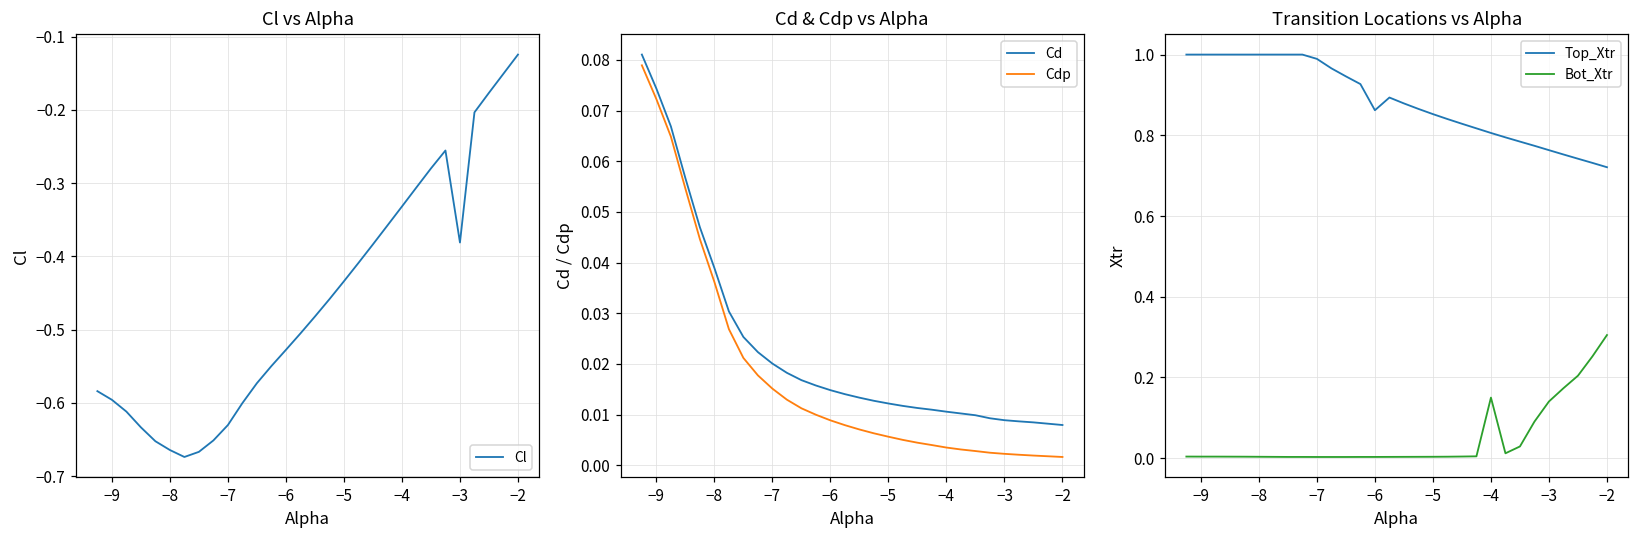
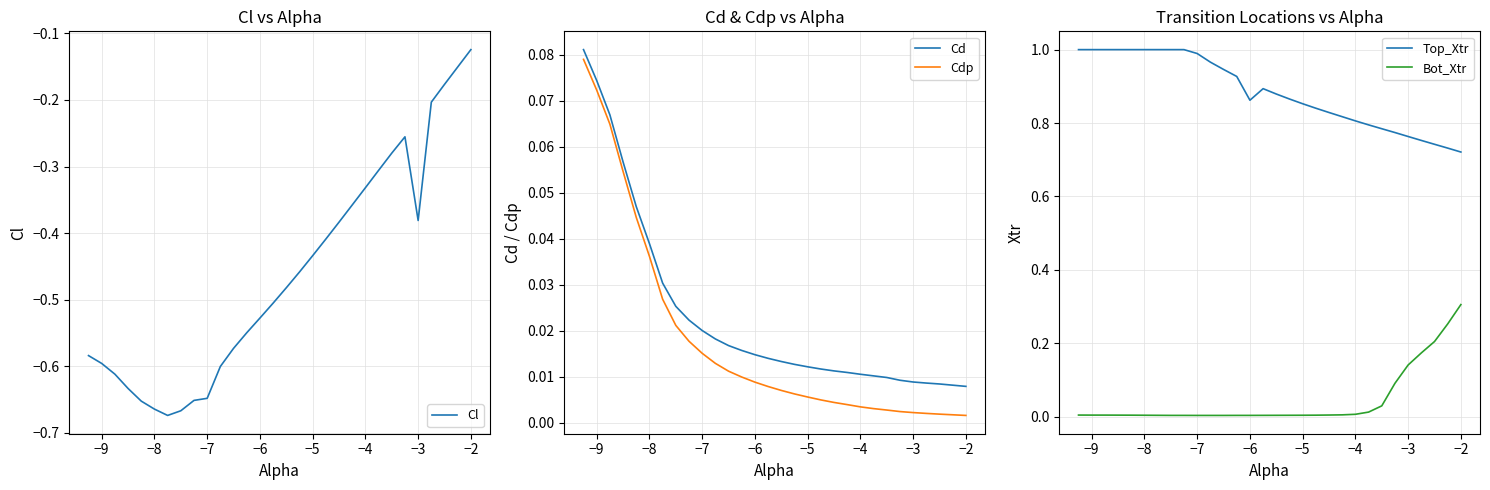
Cl vs Alpha, −7: -0.63 -> -0.65
Transition Locations vs Alpha, Bot_Xtr, −4: 0.15 -> 0.01
